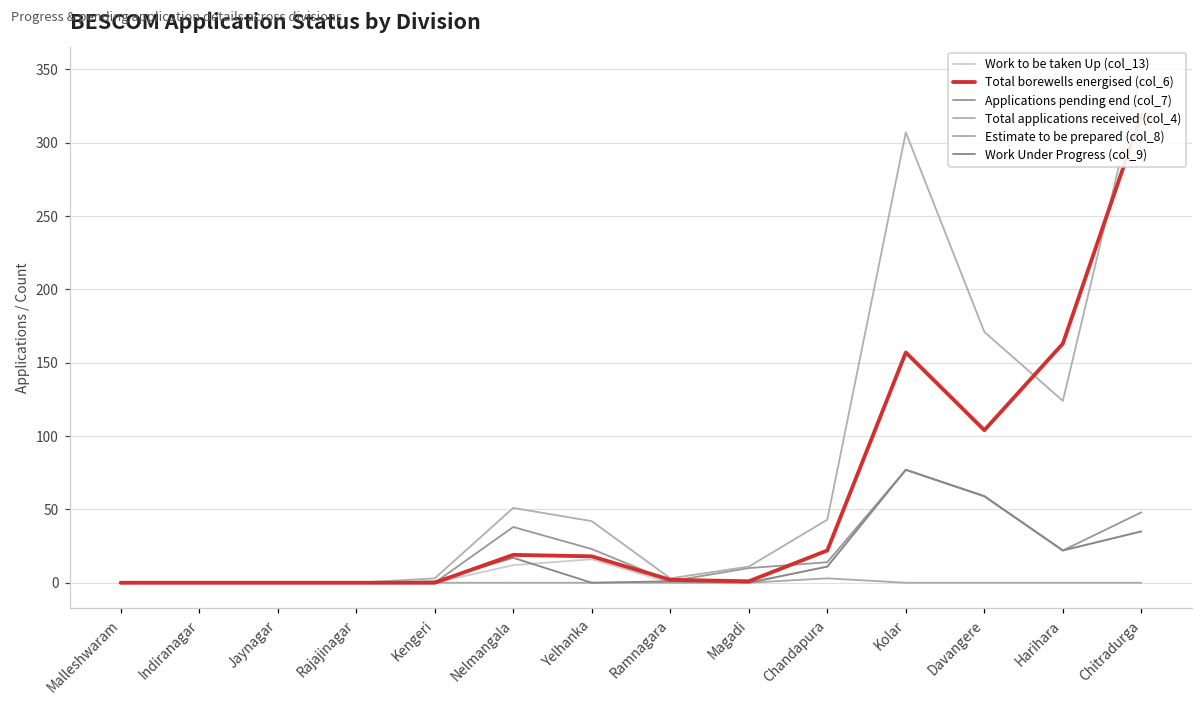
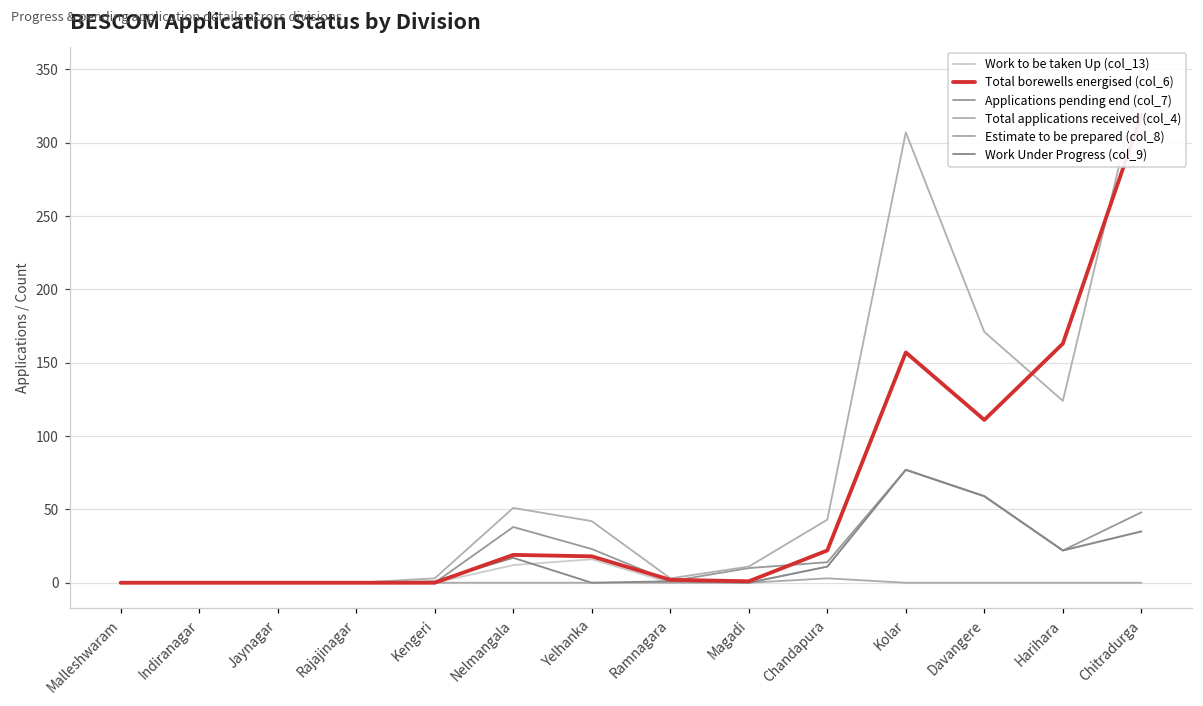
Total borewells energised (col_6), Davangere: 104 -> 111
